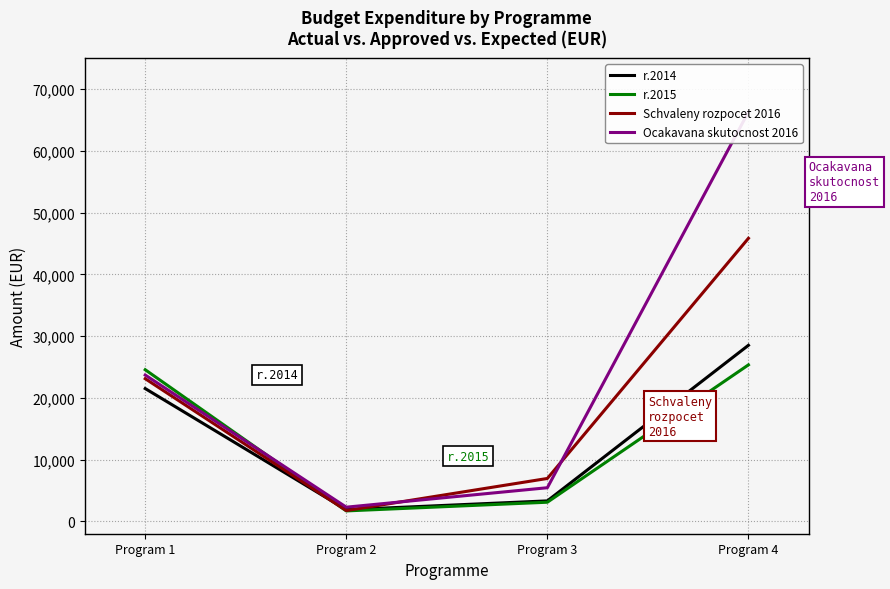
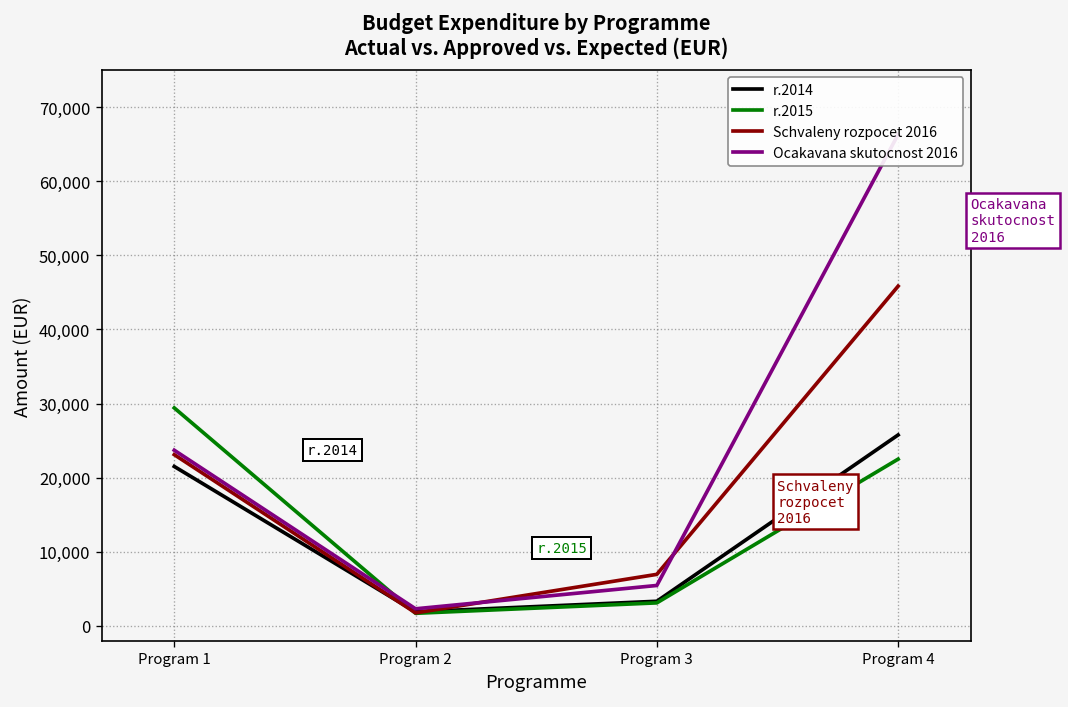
r.2015, Program 1: 25,000 -> 29,000
r.2014, Program 4: 29,000 -> 26,000
r.2015, Program 4: 25,000 -> 23,000
